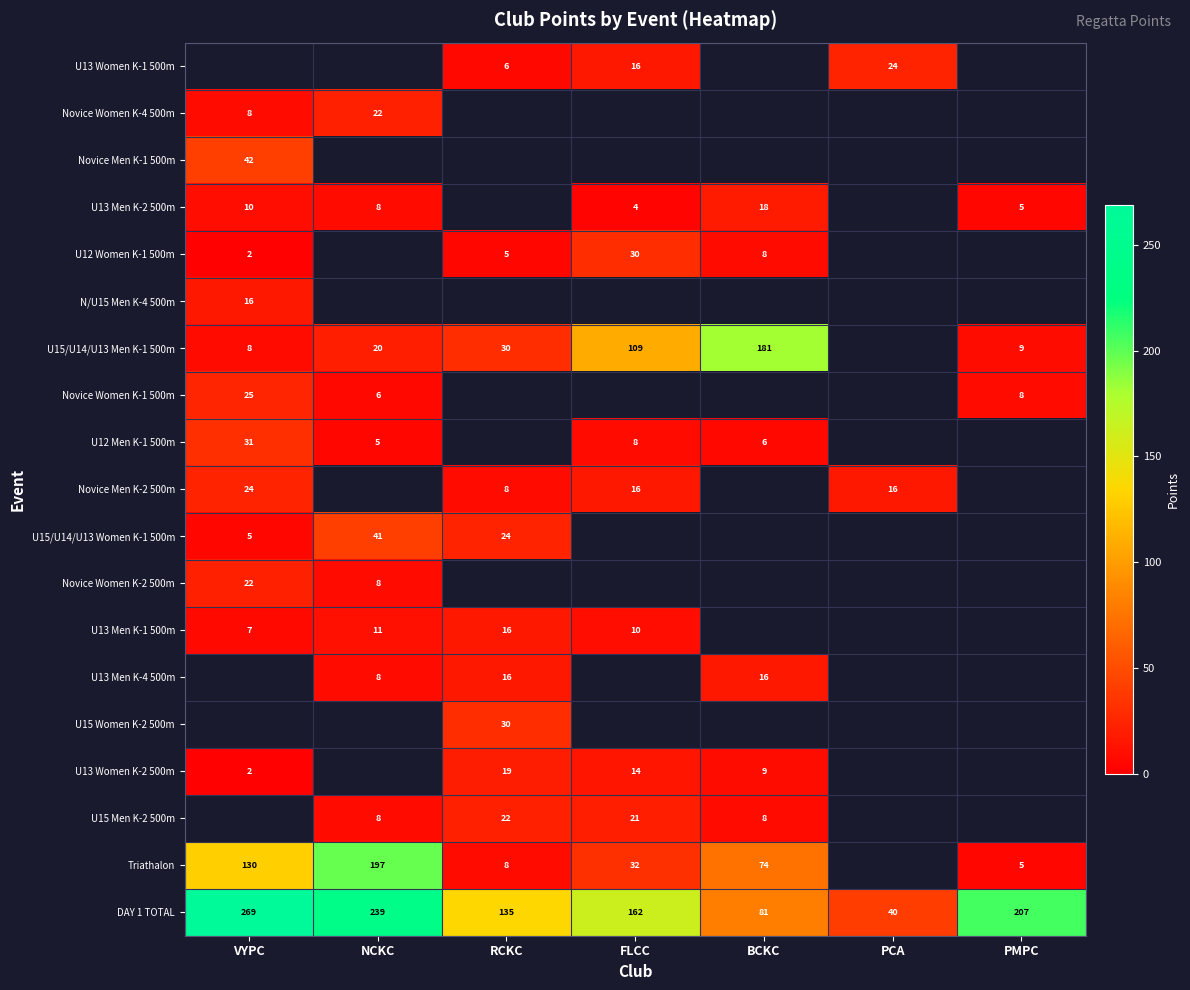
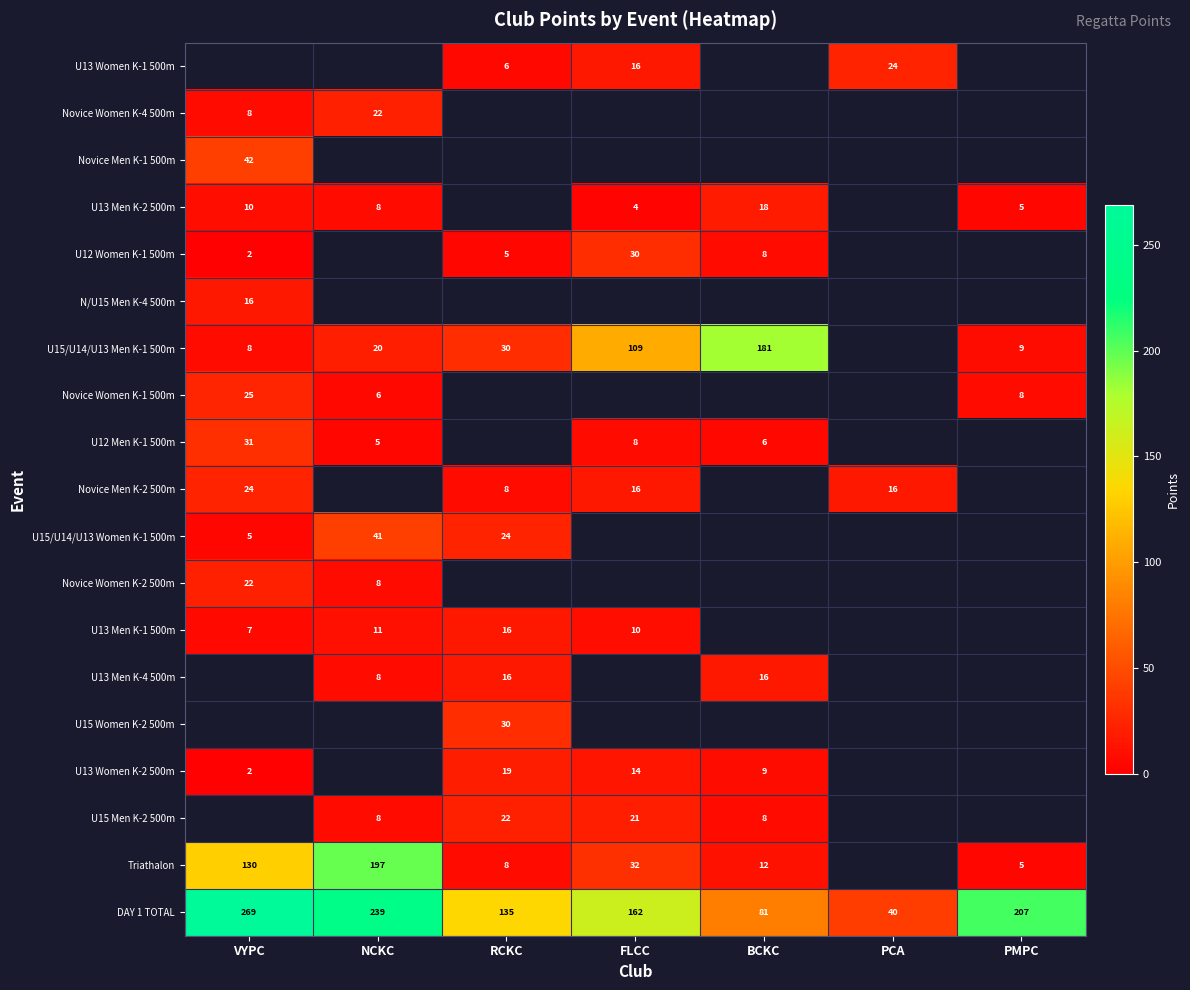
Triathalon, BCKC: 74 -> 12
